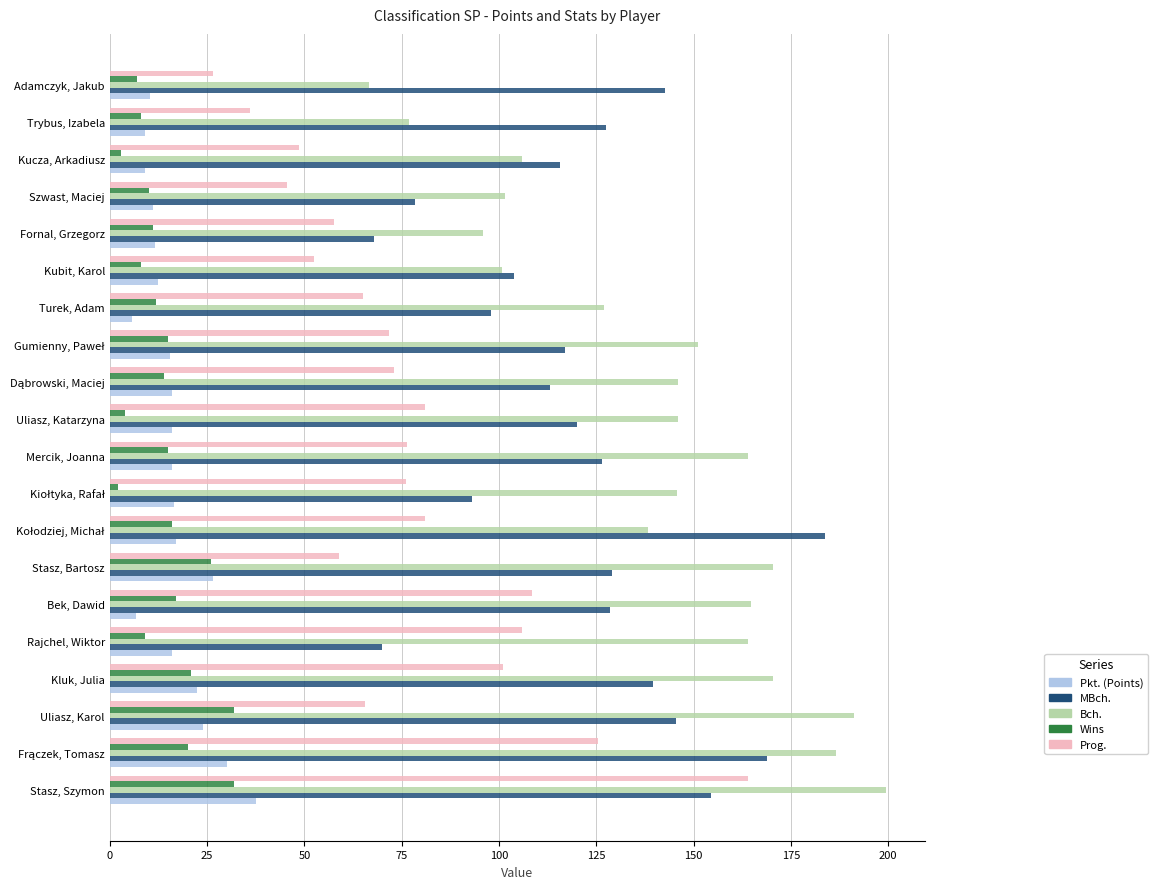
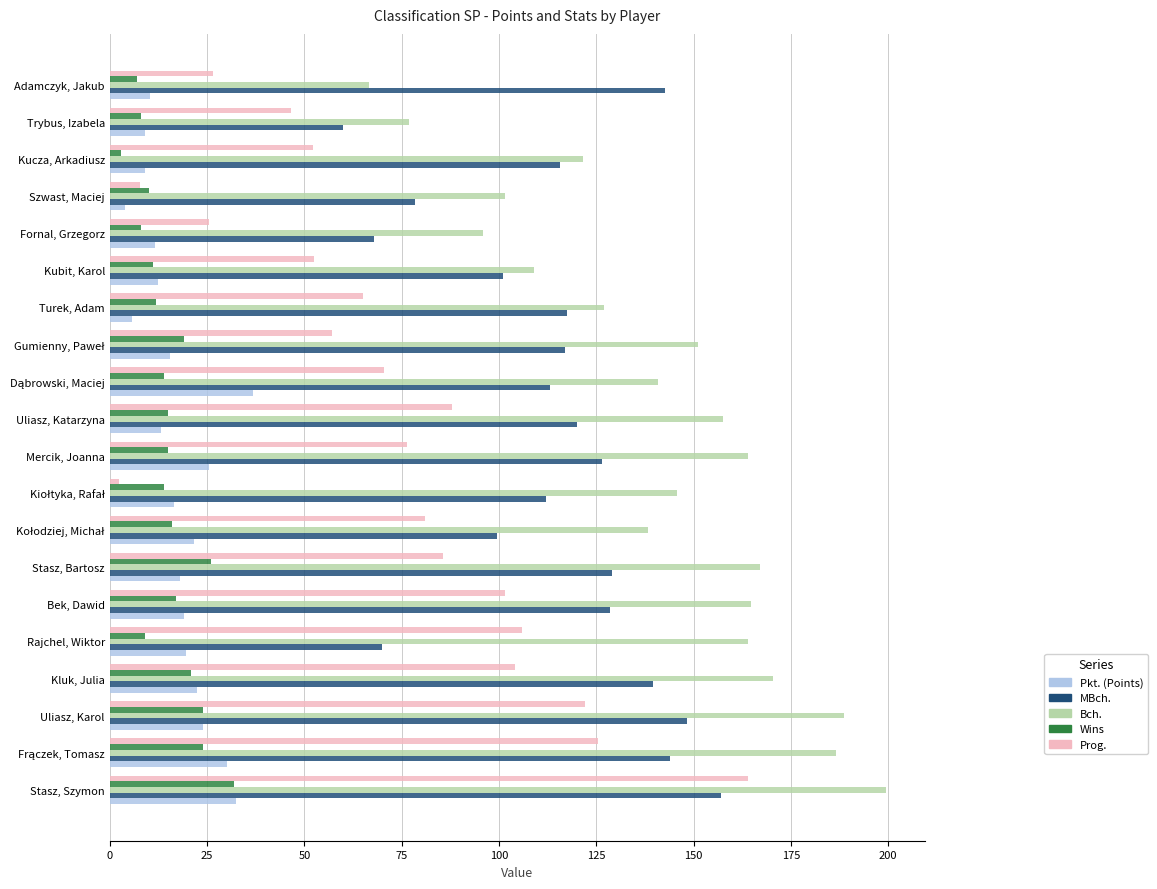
Prog., Trybus, Izabela: 36 -> 47
MBch., Trybus, Izabela: 128 -> 60
Prog., Kucza, Arkadiusz: 49 -> 52
Bch., Kucza, Arkadiusz: 106 -> 122
Prog., Szwast, Maciej: 46 -> 8
Pkt. (Points), Szwast, Maciej: 11 -> 4
Prog., Fornal, Grzegorz: 58 -> 26
Wins, Fornal, Grzegorz: 11 -> 8
Wins, Kubit, Karol: 8 -> 11
Bch., Kubit, Karol: 101 -> 109
MBch., Kubit, Karol: 104 -> 101
MBch., Turek, Adam: 98 -> 117
Prog., Gumienny, Paweł: 72 -> 57
Wins, Gumienny, Paweł: 15 -> 19
Prog., Dąbrowski, Maciej: 73 -> 71
Bch., Dąbrowski, Maciej: 146 -> 141
Pkt. (Points), Dąbrowski, Maciej: 16 -> 37
Prog., Uliasz, Katarzyna: 81 -> 88
Wins, Uliasz, Katarzyna: 4 -> 15
Bch., Uliasz, Katarzyna: 146 -> 158
Pkt. (Points), Uliasz, Katarzyna: 16 -> 13
Pkt. (Points), Mercik, Joanna: 16 -> 25
Prog., Kiołtyka, Rafał: 76 -> 3
Wins, Kiołtyka, Rafał: 2 -> 14
MBch., Kiołtyka, Rafał: 93 -> 112
MBch., Kołodziej, Michał: 184 -> 100
Pkt. (Points), Kołodziej, Michał: 17 -> 22
Prog., Stasz, Bartosz: 59 -> 86
Bch., Stasz, Bartosz: 170 -> 167
Pkt. (Points), Stasz, Bartosz: 27 -> 18
Prog., Bek, Dawid: 109 -> 102
Pkt. (Points), Bek, Dawid: 7 -> 19
Pkt. (Points), Rajchel, Wiktor: 16 -> 20
Prog., Kluk, Julia: 101 -> 104
Prog., Uliasz, Karol: 66 -> 122
Wins, Uliasz, Karol: 32 -> 24
Bch., Uliasz, Karol: 191 -> 189
MBch., Uliasz, Karol: 146 -> 148
Wins, Frączek, Tomasz: 20 -> 24
MBch., Frączek, Tomasz: 169 -> 144
MBch., Stasz, Szymon: 155 -> 157
Pkt. (Points), Stasz, Szymon: 38 -> 33
